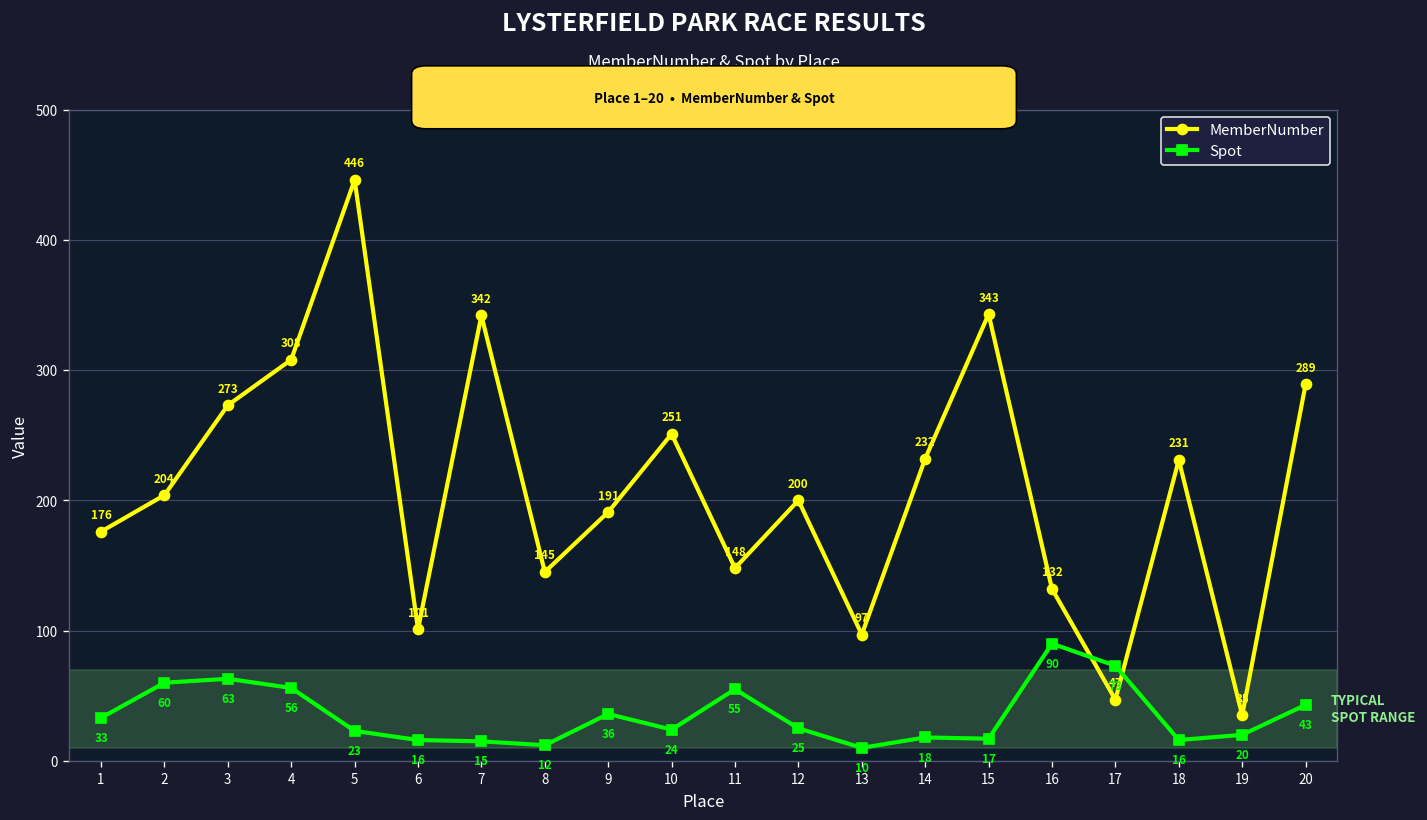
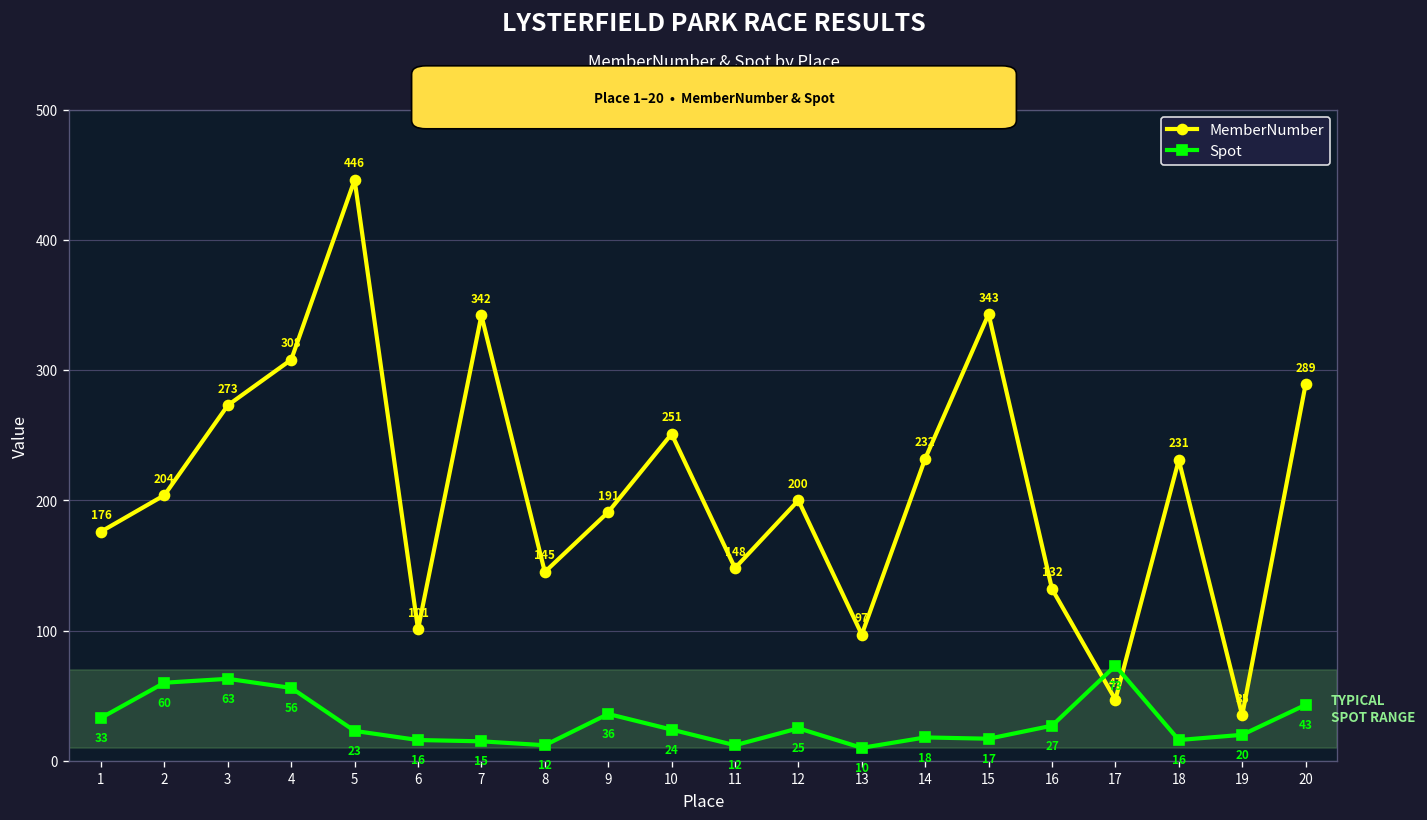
Spot, 11: 55 -> 12
Spot, 16: 90 -> 27
